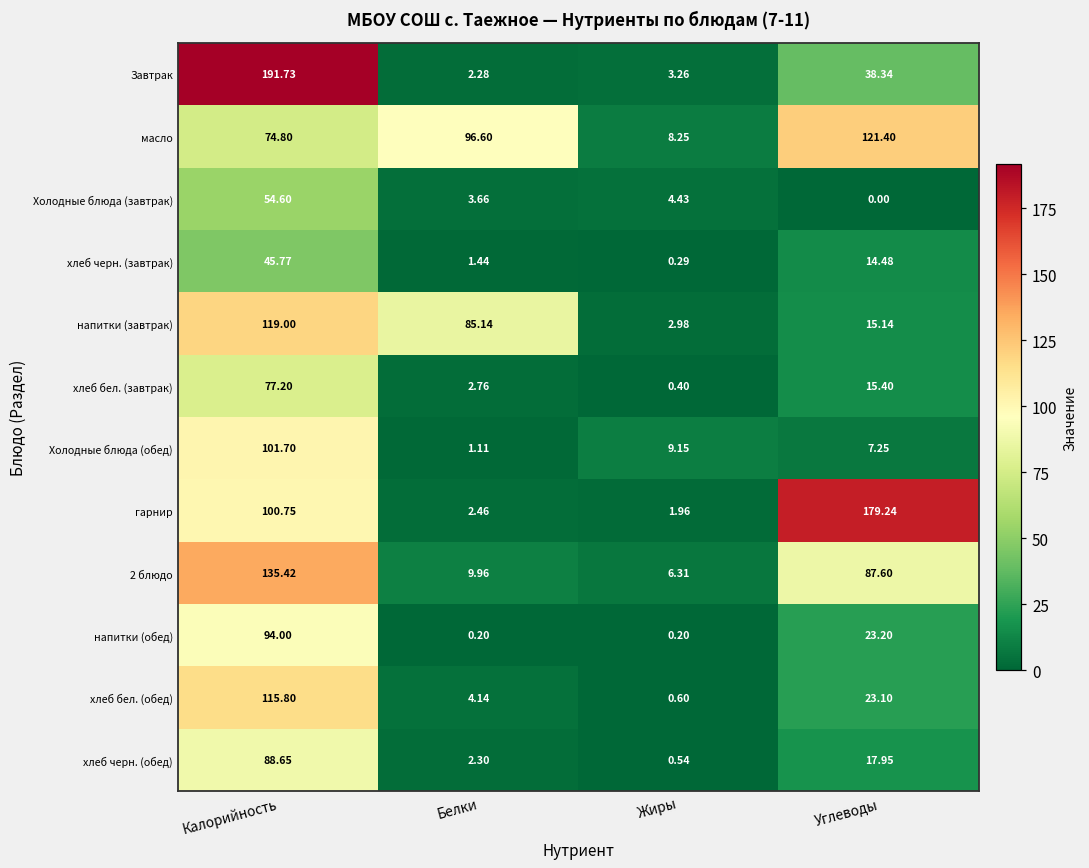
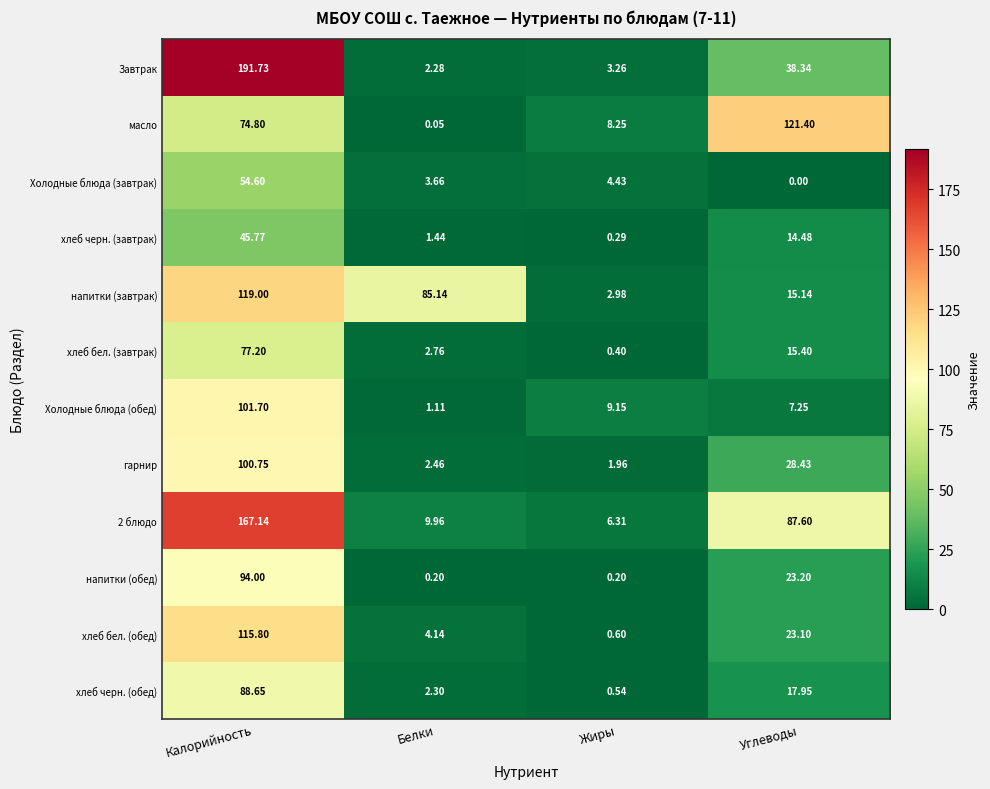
масло, Белки: 96.60 -> 0.05
гарнир, Углеводы: 179.24 -> 28.43
2 блюдо, Калорийность: 135.42 -> 167.14
